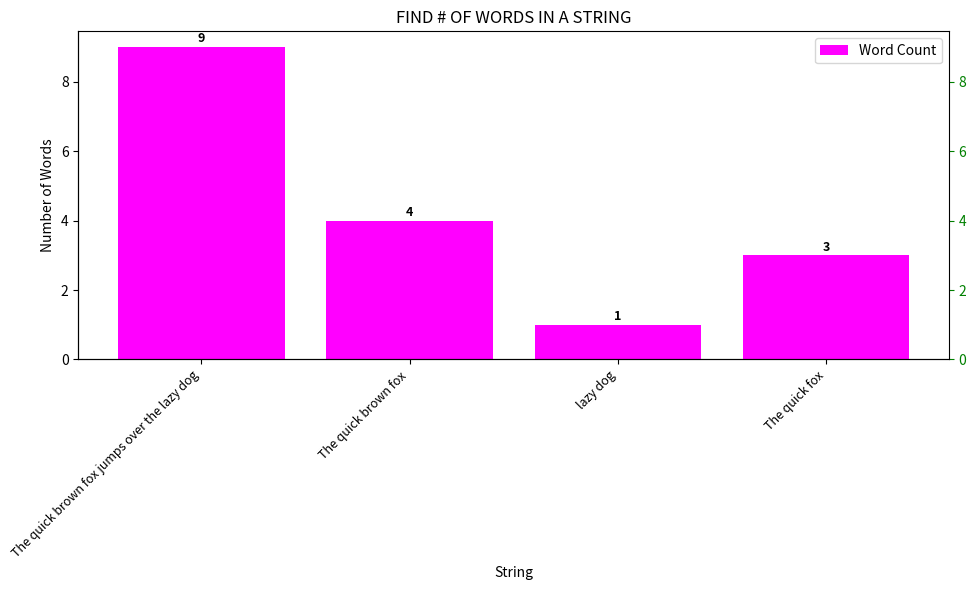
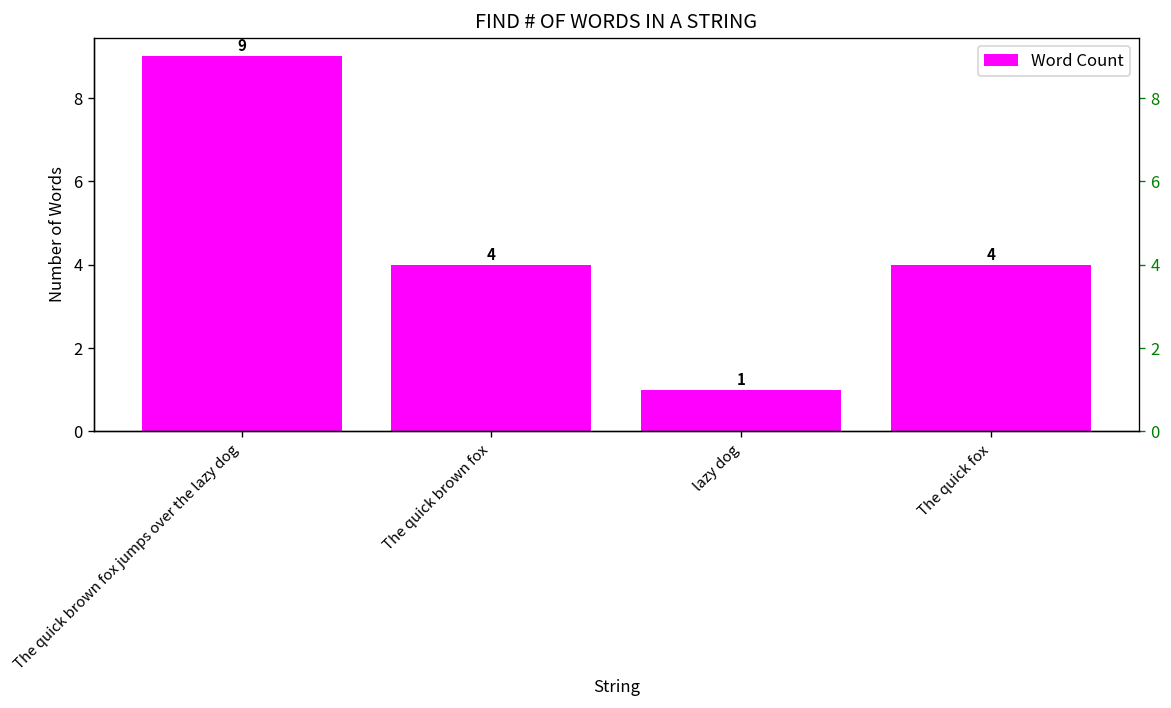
The quick fox: 3 -> 4
